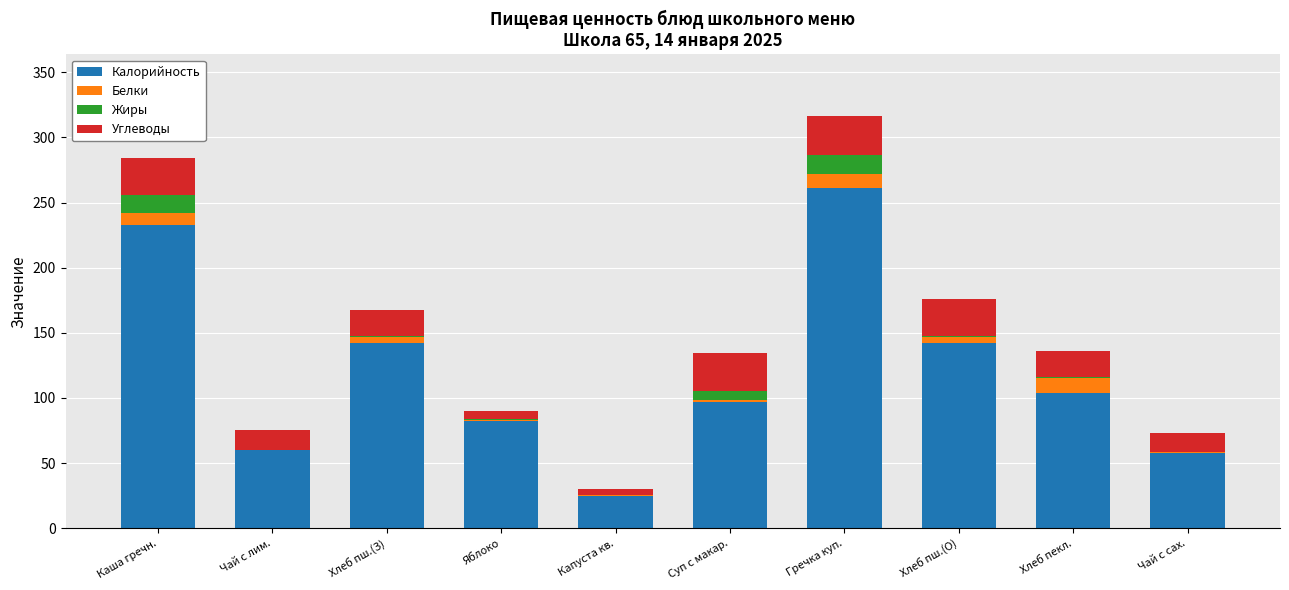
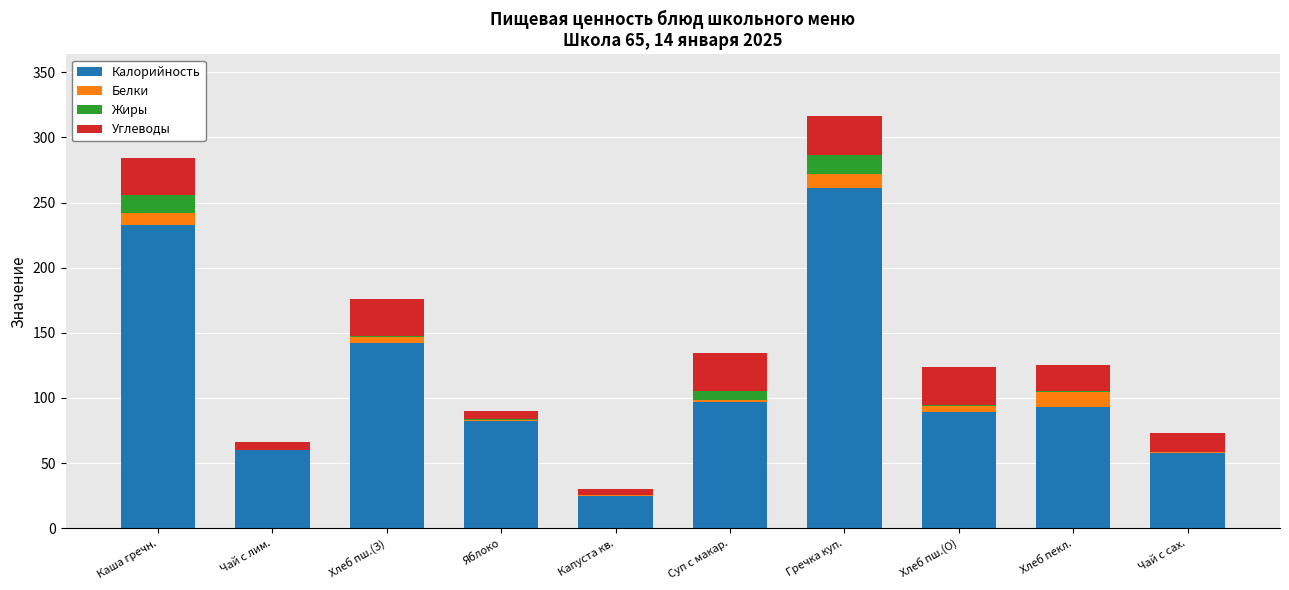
Углеводы, Чай с лим.: 15 -> 6
Углеводы, Хлеб пш.(З): 20 -> 29
Калорийность, Хлеб пш.(О): 142 -> 89
Калорийность, Хлеб пекл.: 104 -> 93
